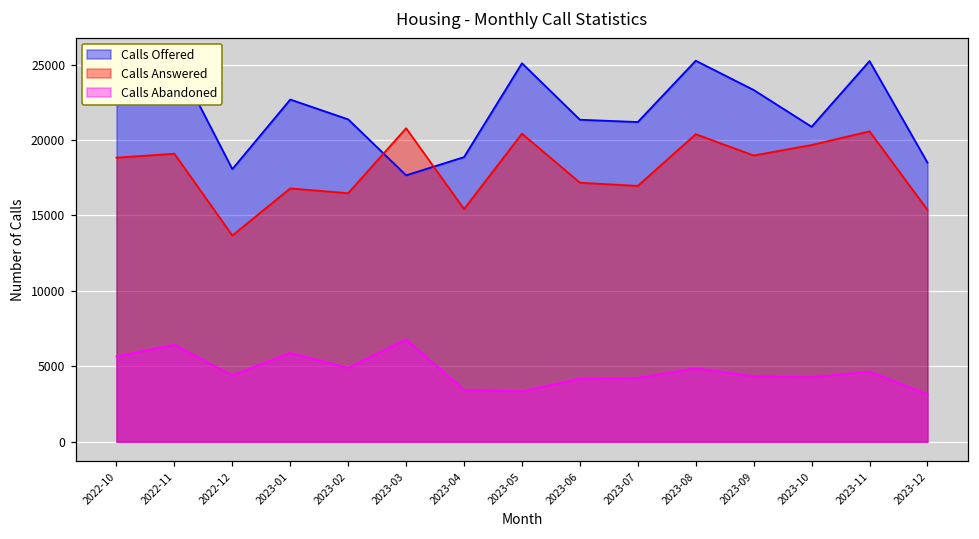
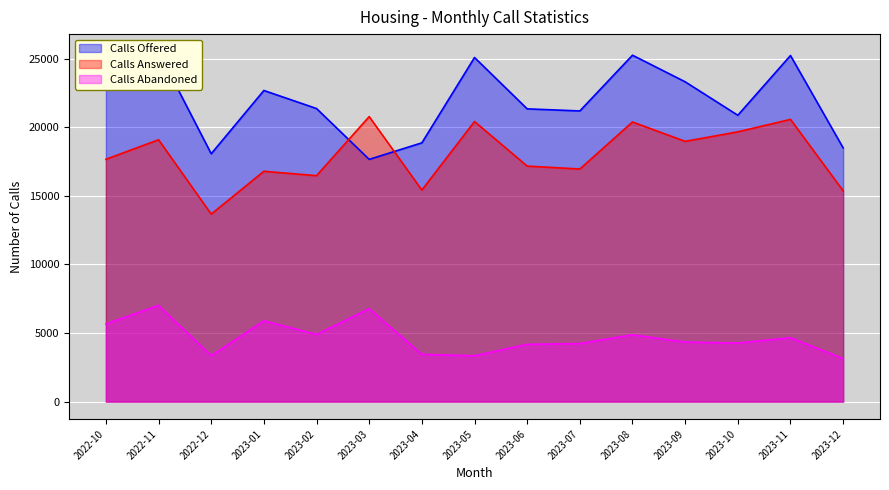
Calls Answered, 2022-10: 18800 -> 17700
Calls Abandoned, 2022-11: 6400 -> 7000
Calls Abandoned, 2022-12: 4400 -> 3300
